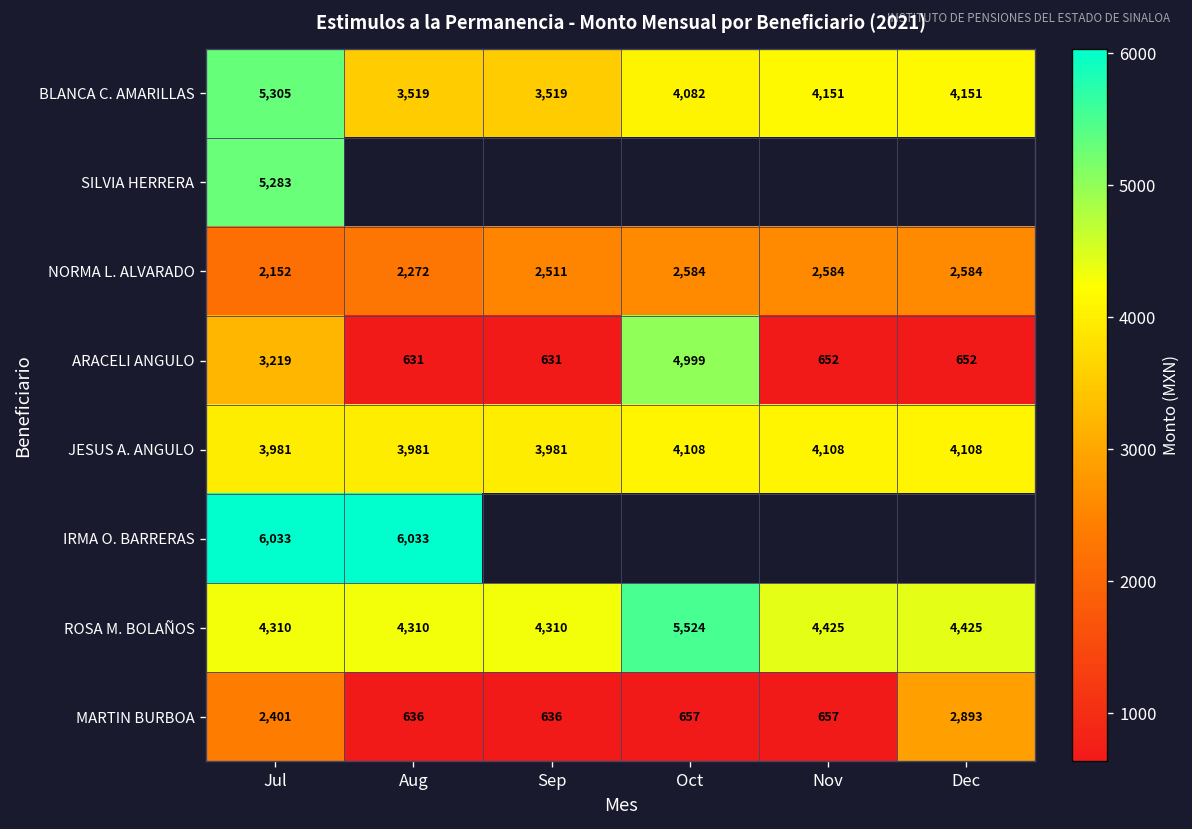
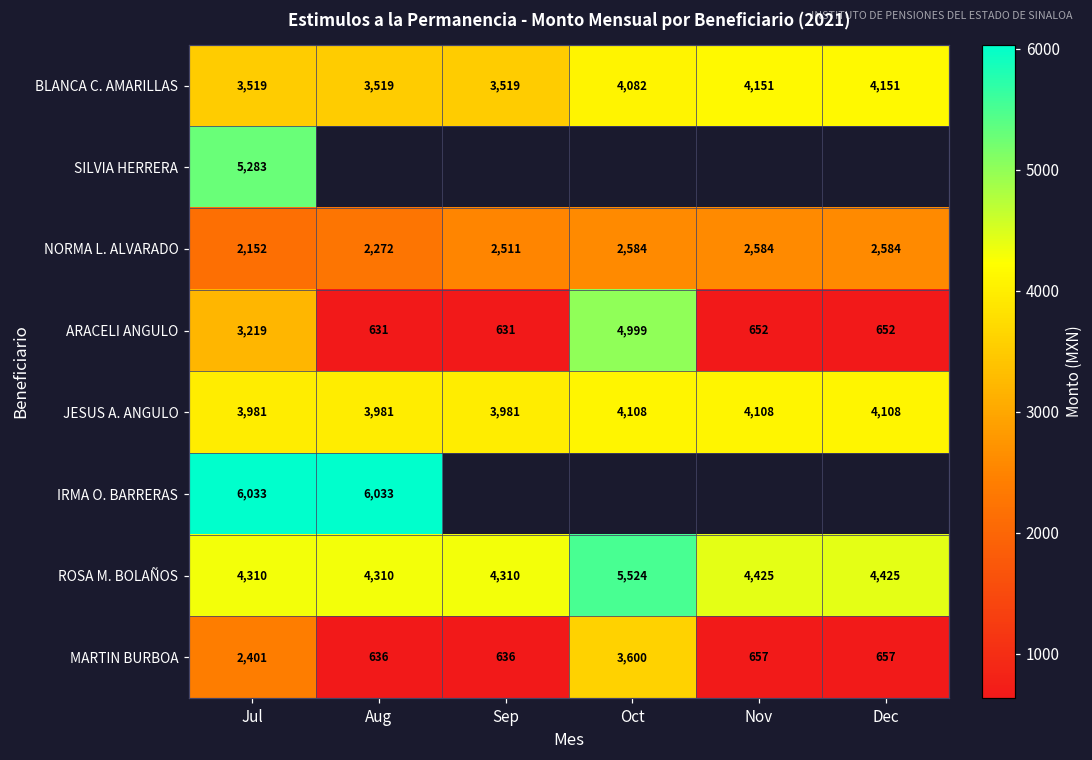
BLANCA C. AMARILLAS, Jul: 5,305 -> 3,519
MARTIN BURBOA, Oct: 657 -> 3,600
MARTIN BURBOA, Dec: 2,893 -> 657
